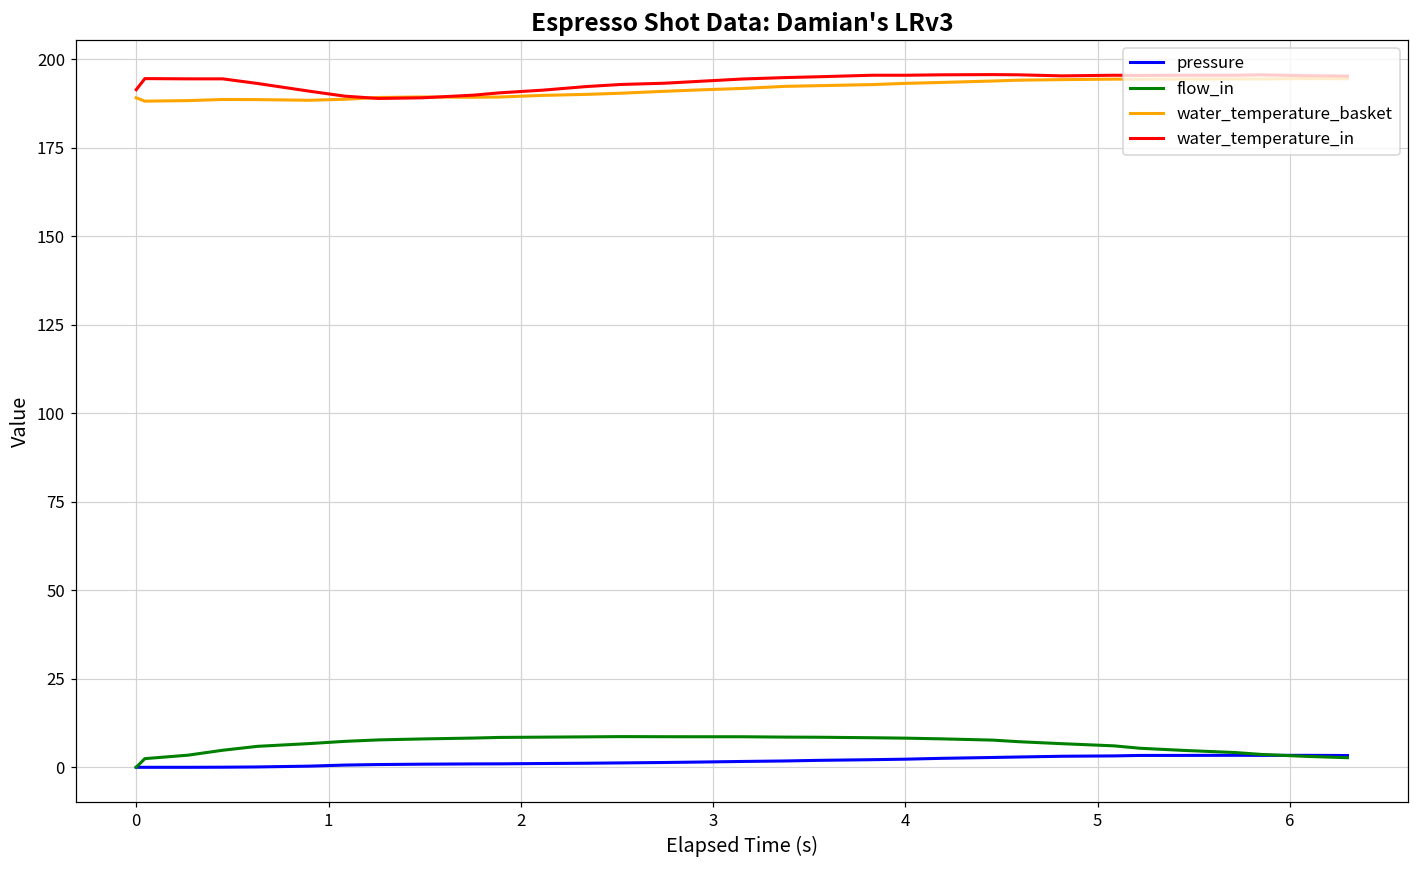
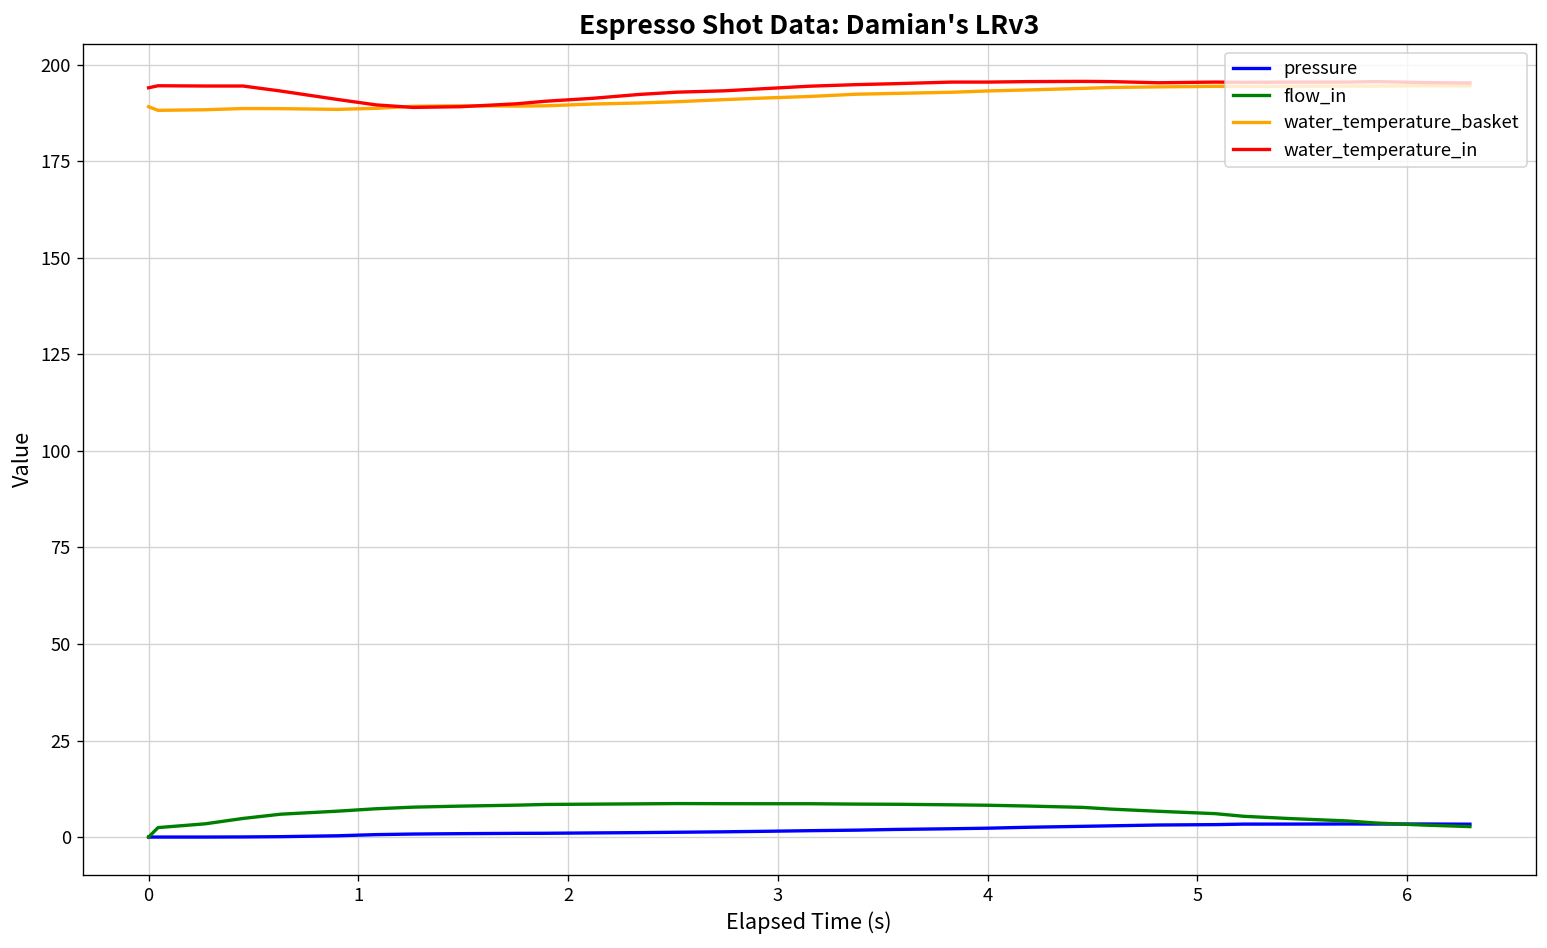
water_temperature_in, 0: 191 -> 194
